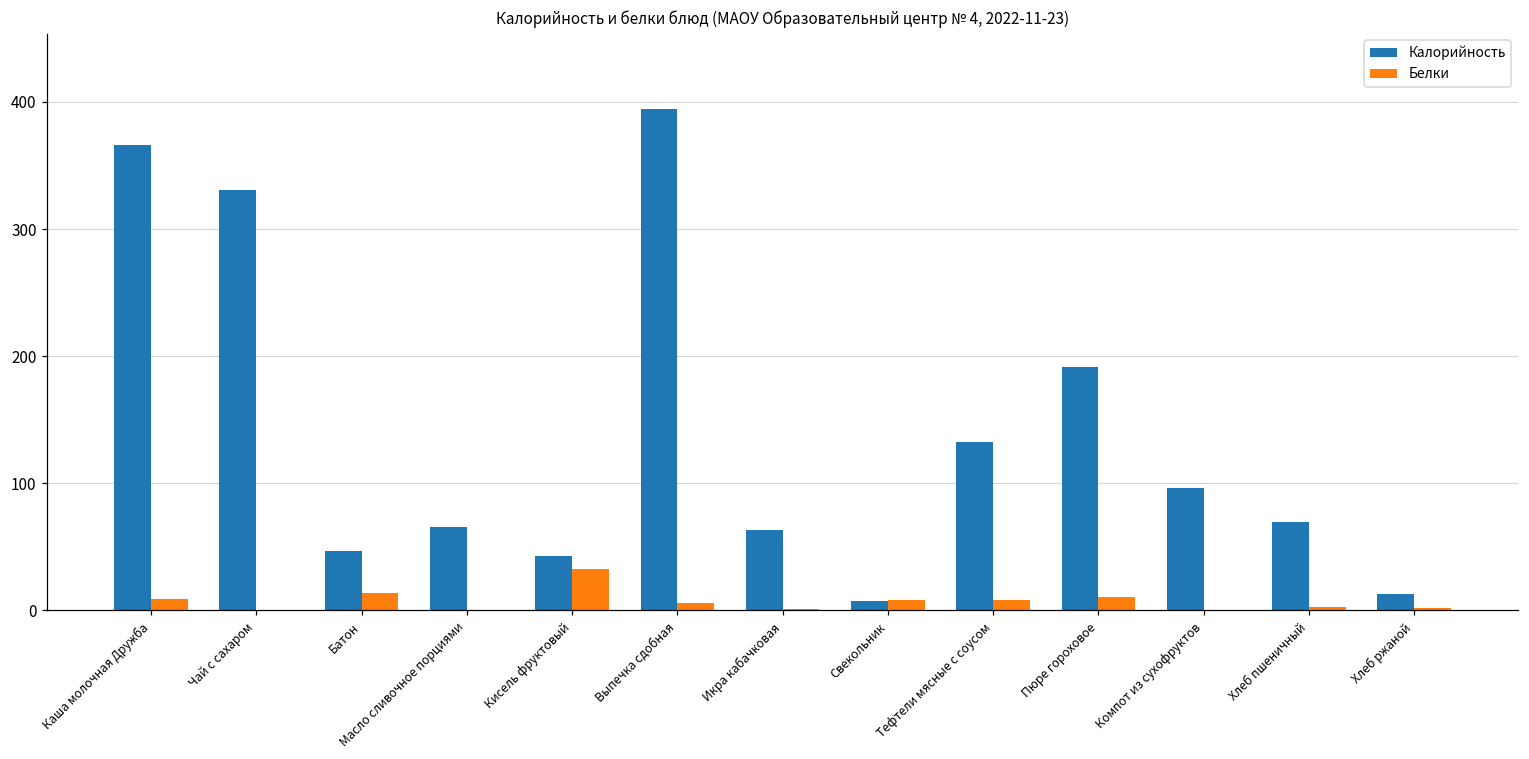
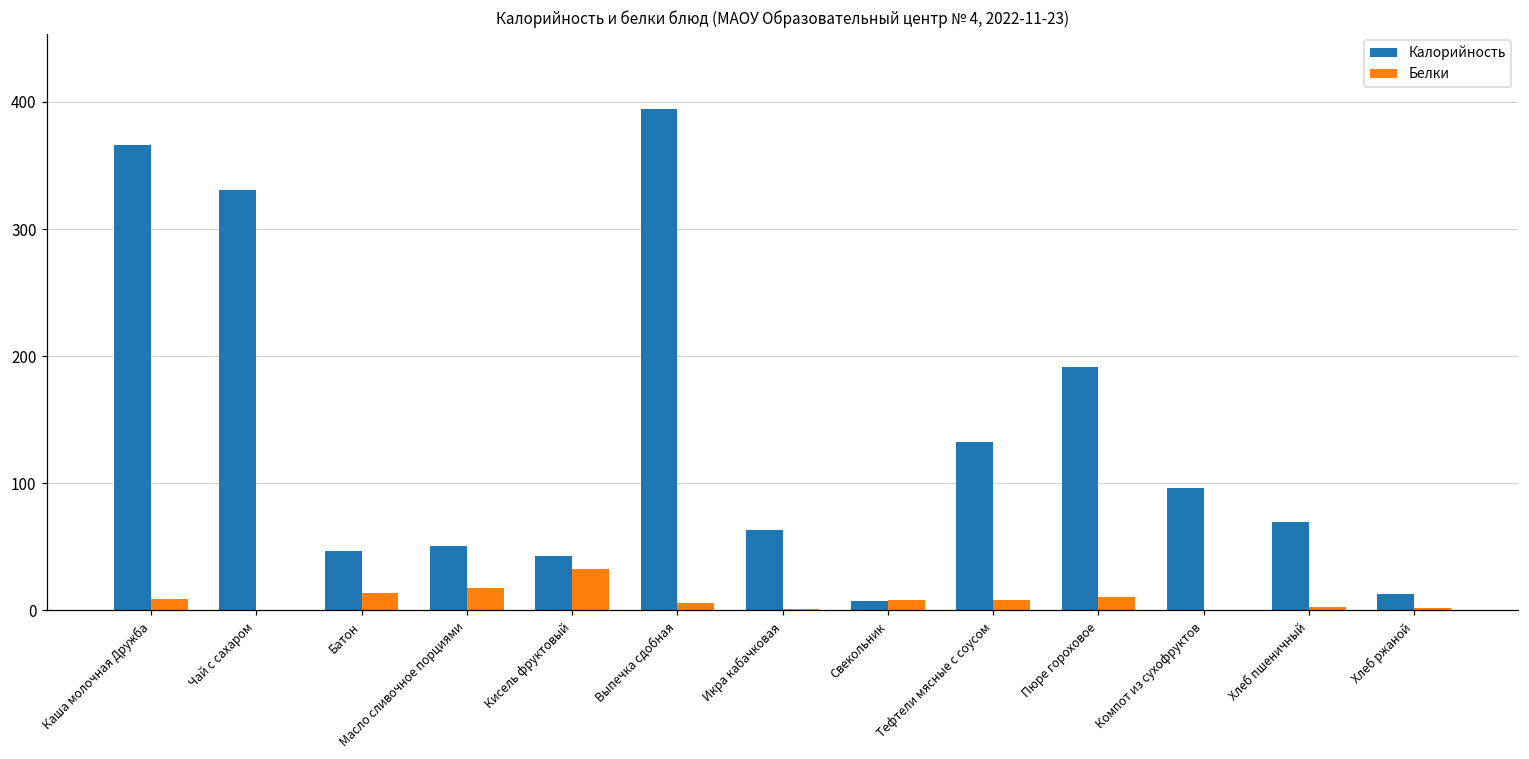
Калорийность, Масло сливочное порциями: 66 -> 50
Белки, Масло сливочное порциями: 0 -> 17
